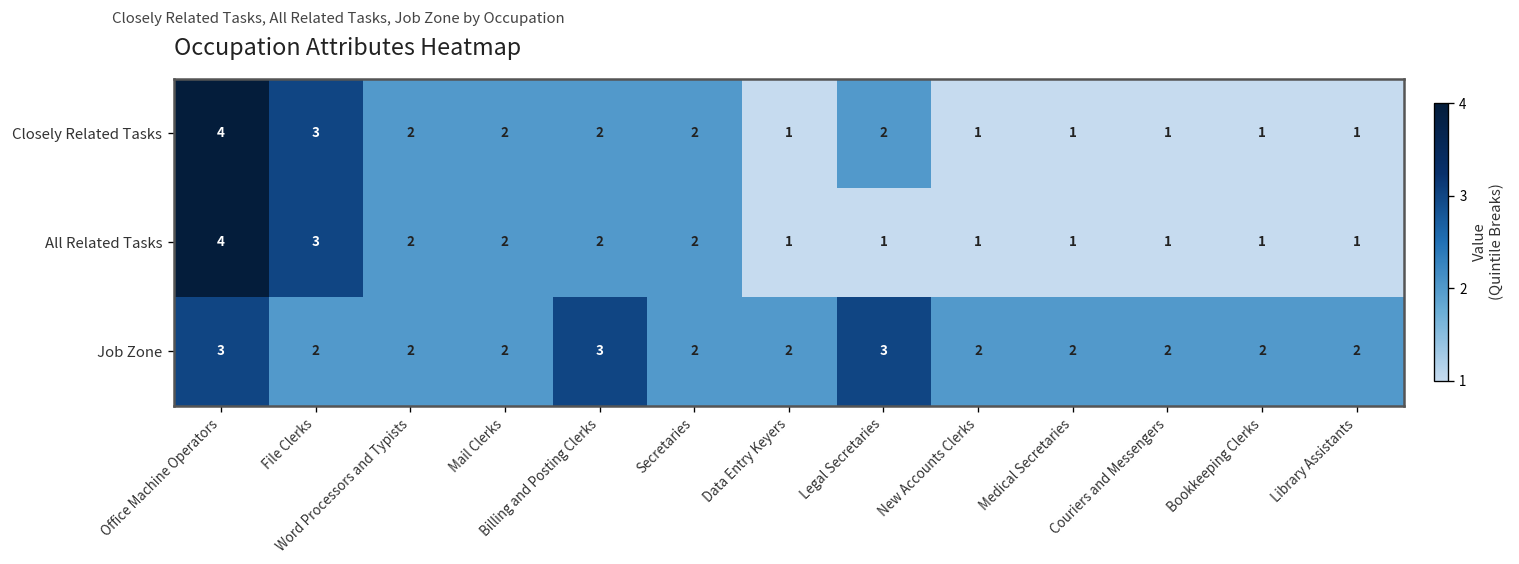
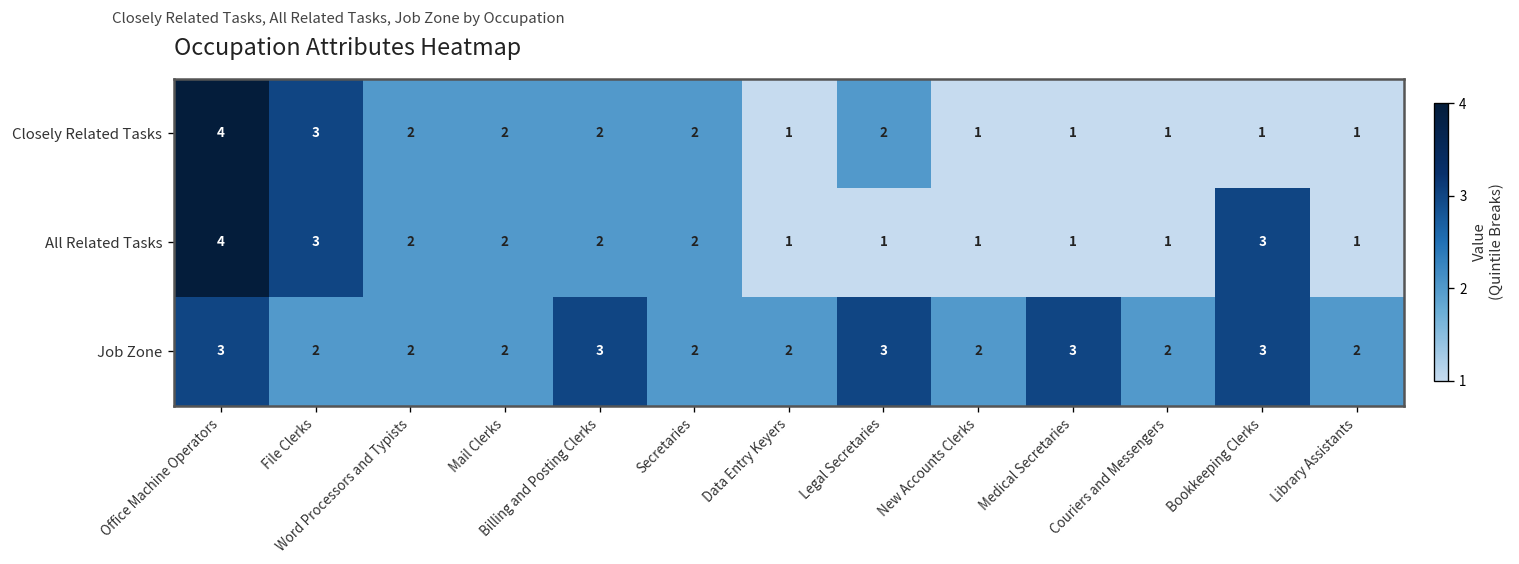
All Related Tasks, Bookkeeping Clerks: 1 -> 3
Job Zone, Medical Secretaries: 2 -> 3
Job Zone, Bookkeeping Clerks: 2 -> 3
